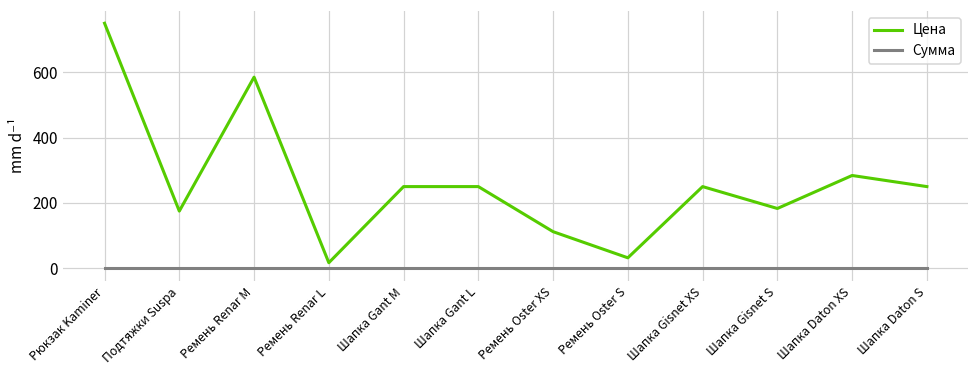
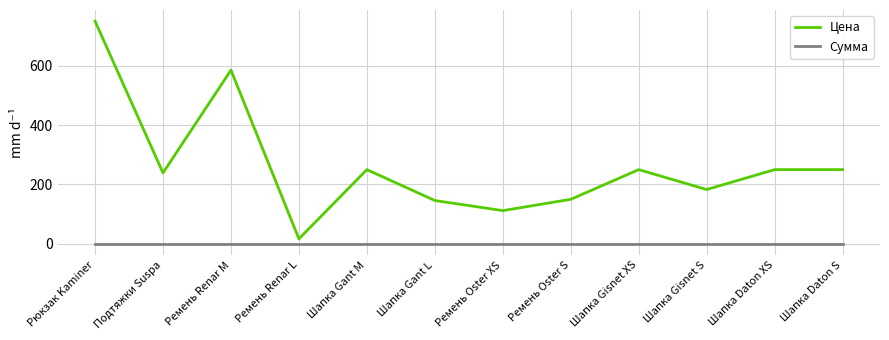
Цена, Подтяжки Suspa: 180 -> 240
Цена, Шапка Gant L: 250 -> 150
Цена, Ремень Oster S: 30 -> 150
Цена, Шапка Daton XS: 280 -> 250
